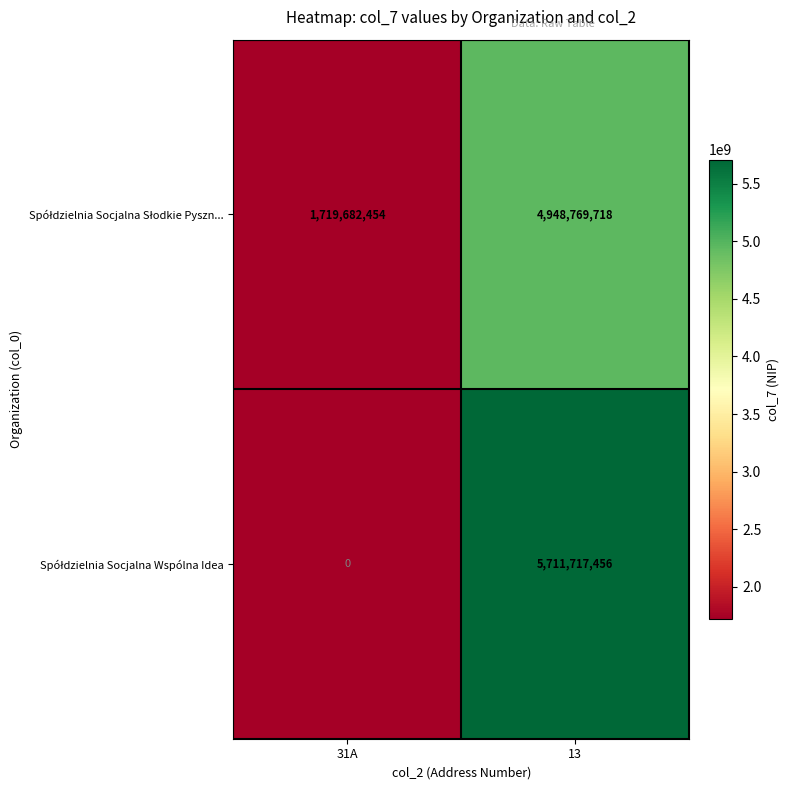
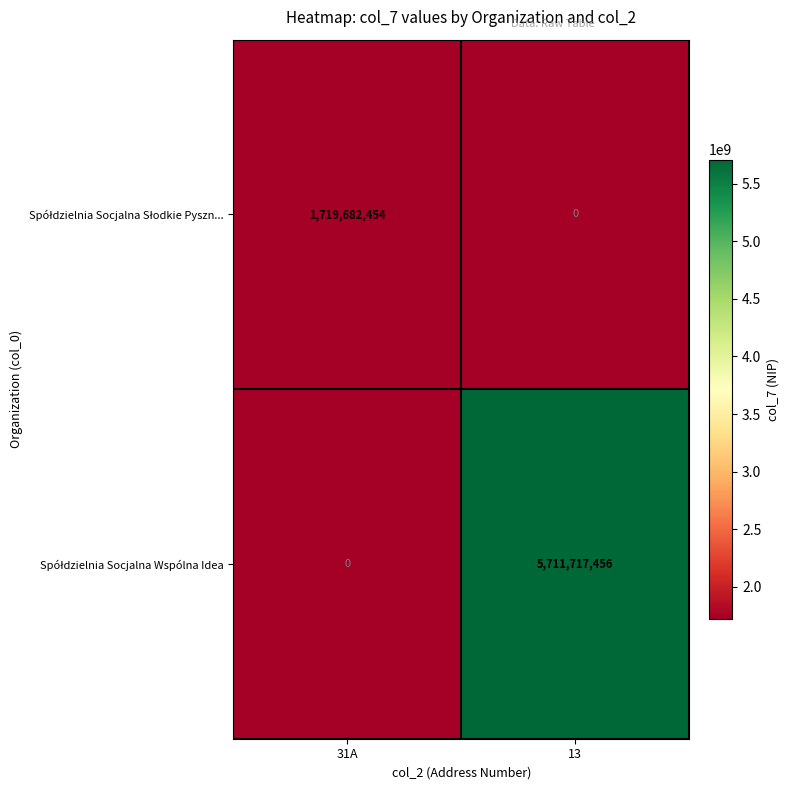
Spółdzielnia Socjalna Słodkie Pyszn..., 13: 4,948,769,718 -> 0
